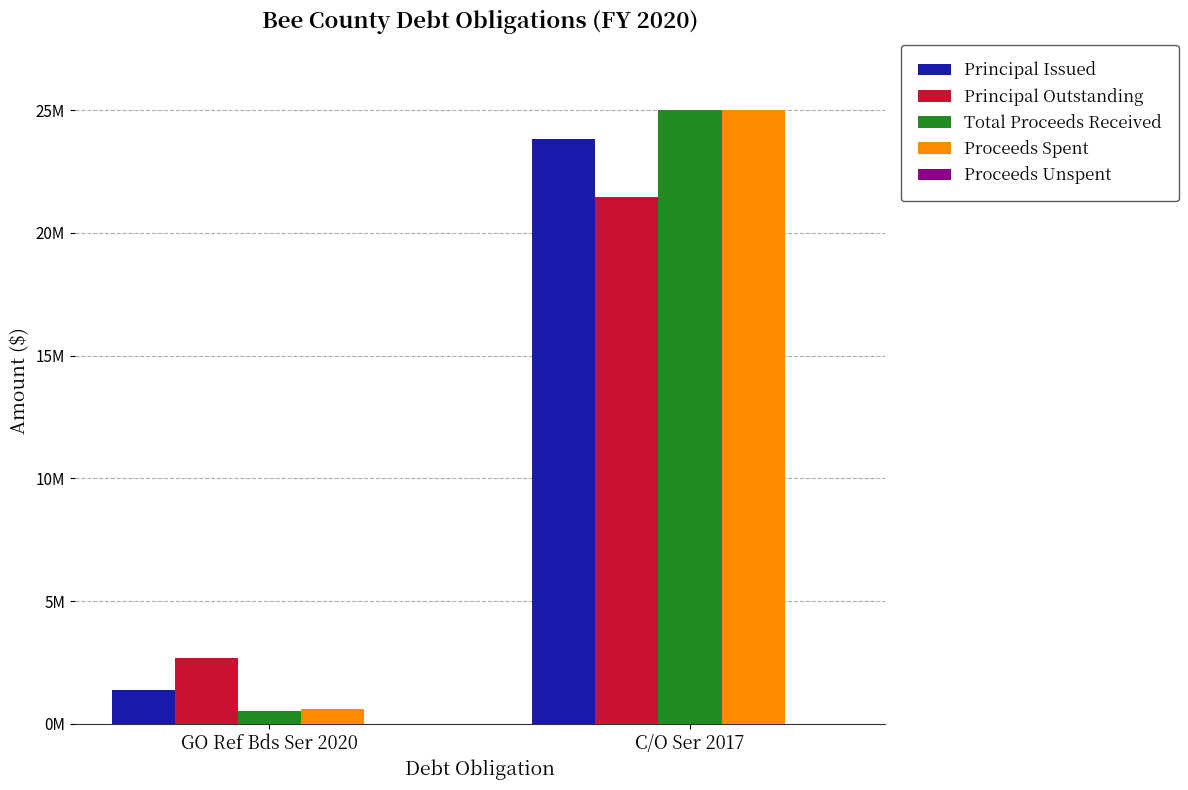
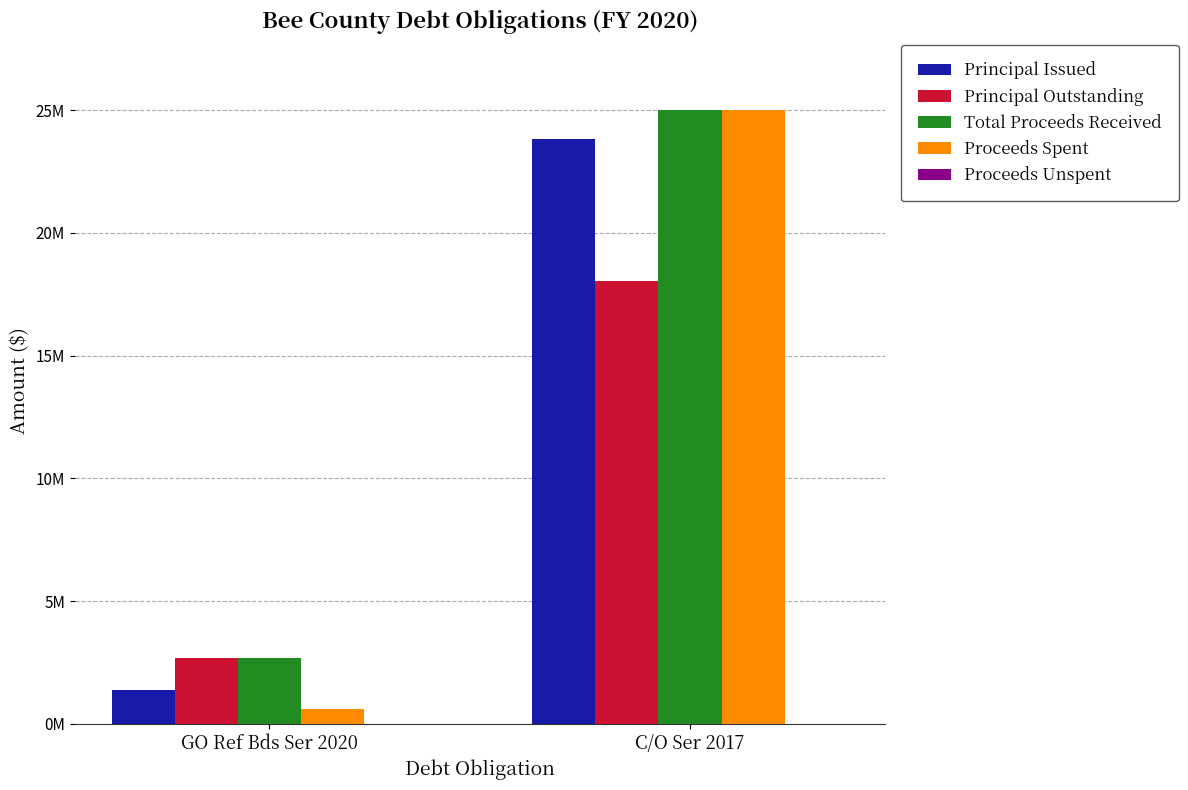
Total Proceeds Received, GO Ref Bds Ser 2020: 500000 -> 2700000
Principal Outstanding, C/O Ser 2017: 21400000 -> 18100000
